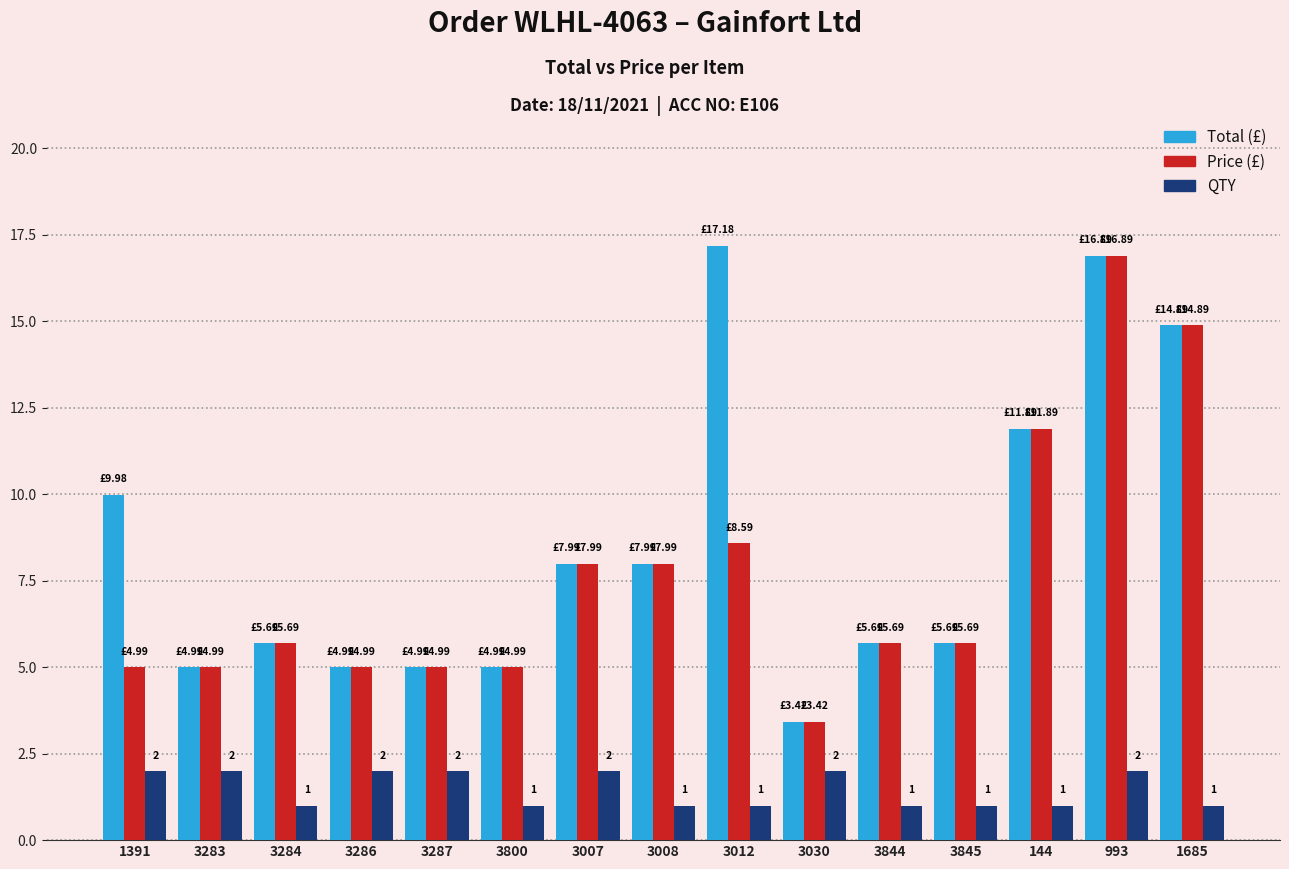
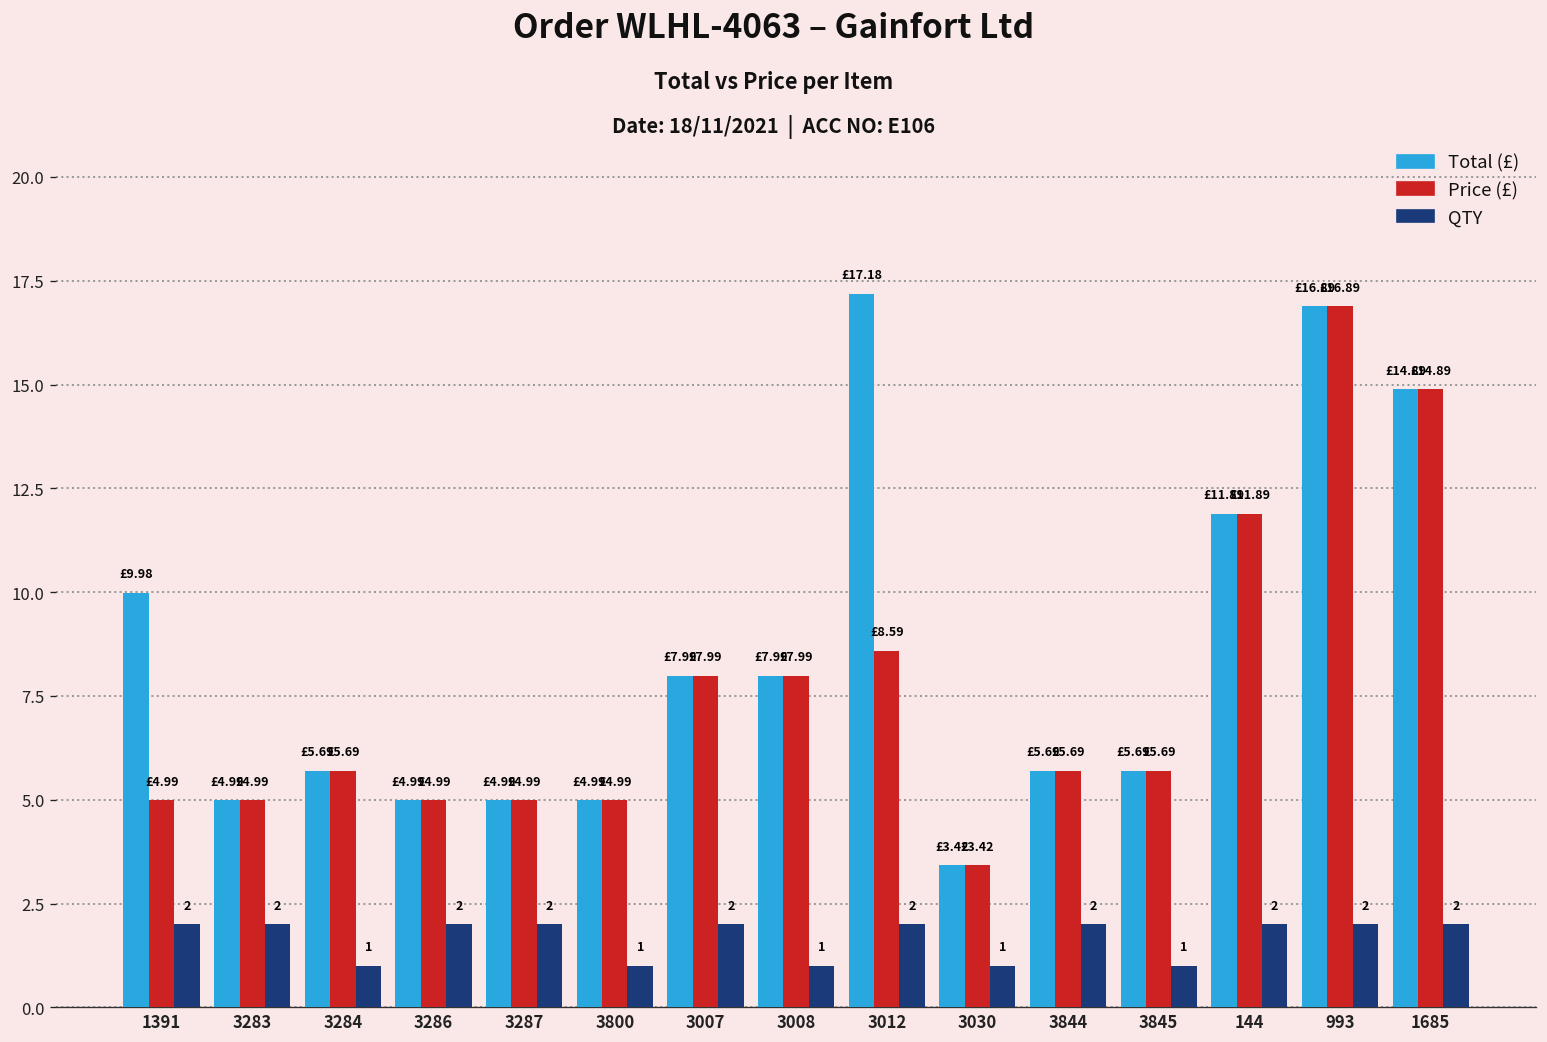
QTY, 3012: 1 -> 2
QTY, 3030: 2 -> 1
QTY, 3844: 1 -> 2
QTY, 144: 1 -> 2
QTY, 1685: 1 -> 2
